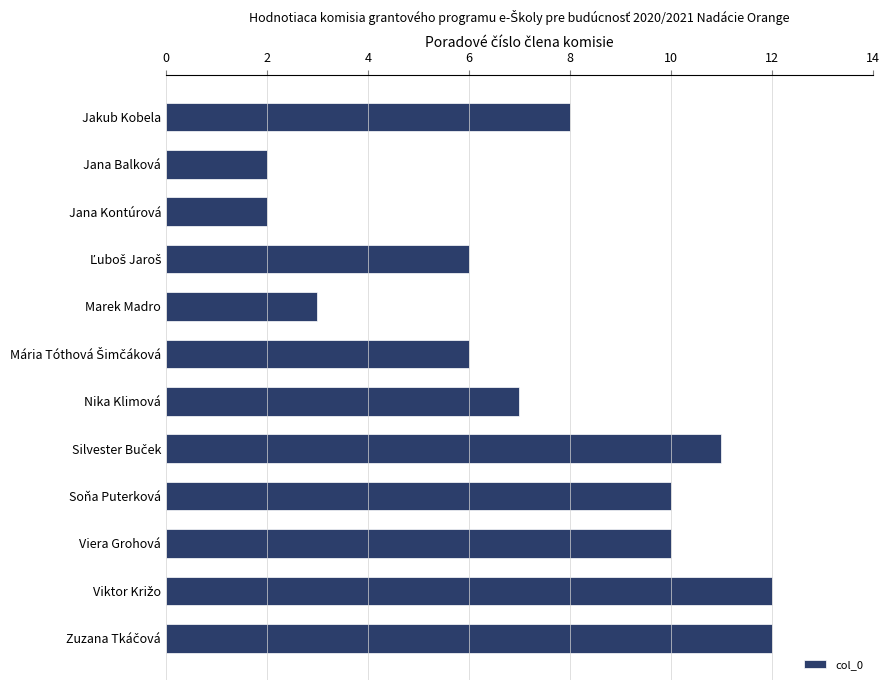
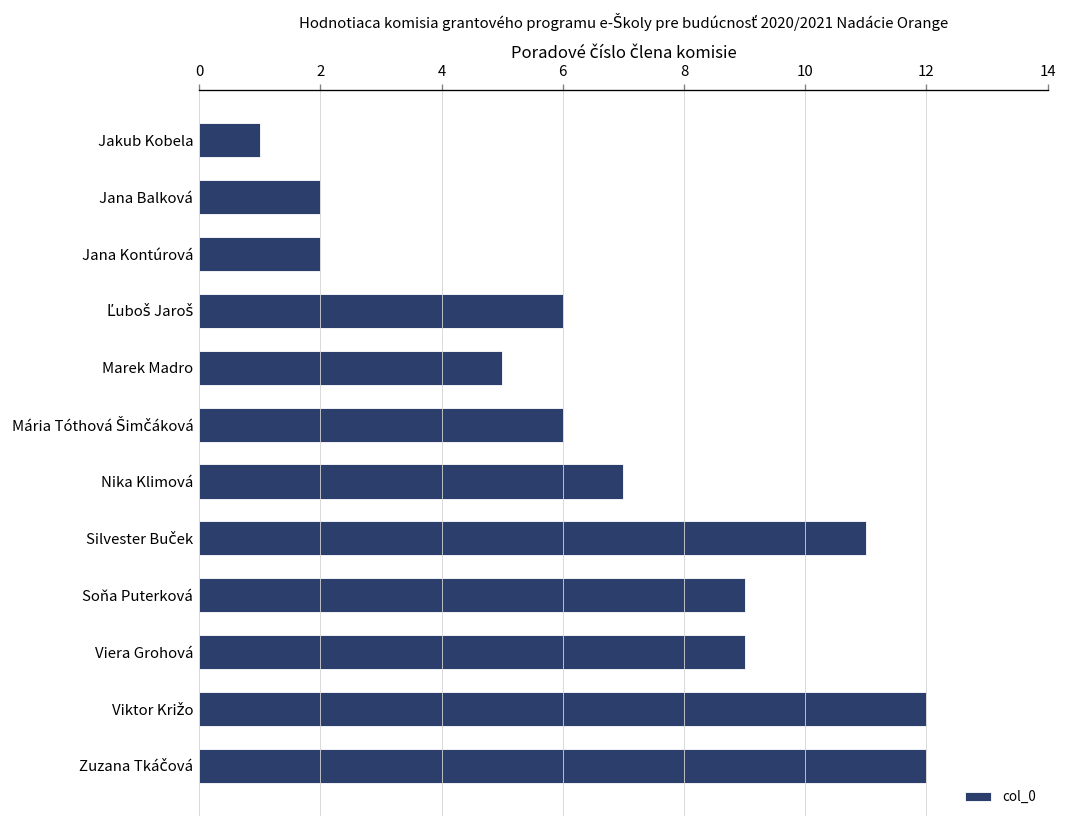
Jakub Kobela: 8 -> 1
Marek Madro: 3 -> 5
Soňa Puterková: 10 -> 9
Viera Grohová: 10 -> 9
